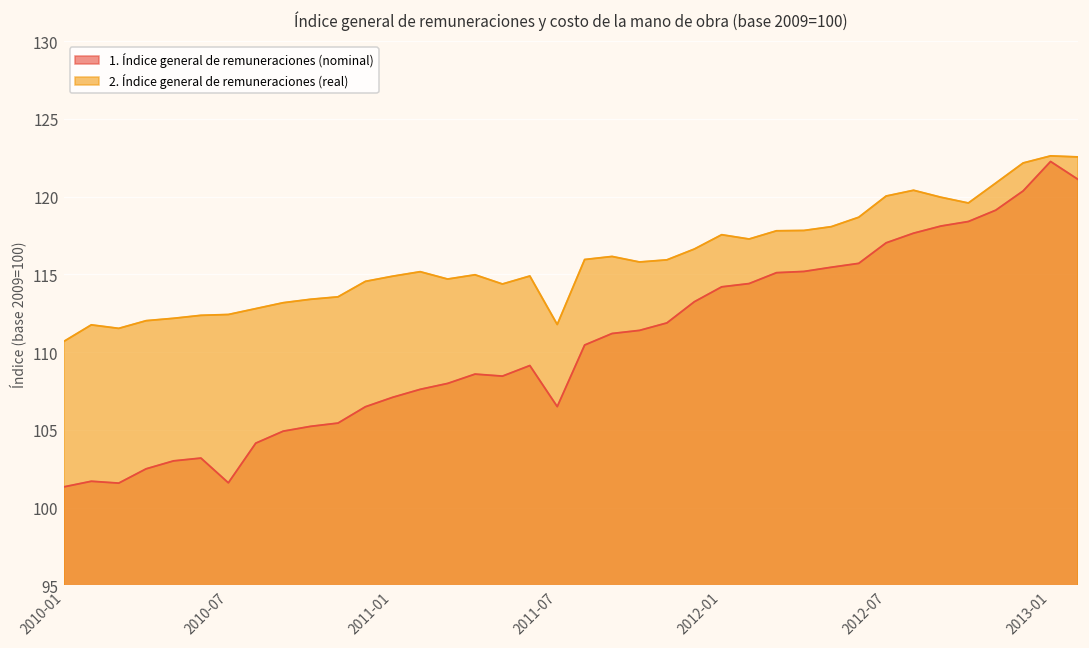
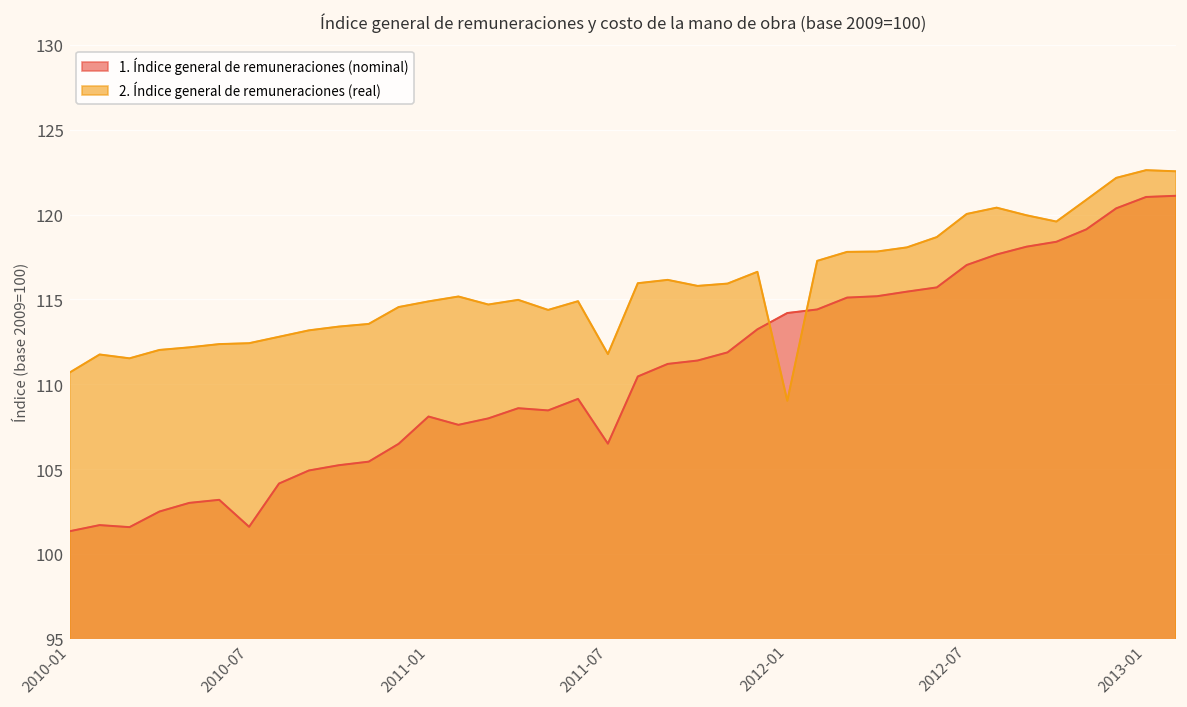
1. Índice general de remuneraciones (nominal), 2011-01: 107.1 -> 108.1
2. Índice general de remuneraciones (real), 2012-01: 117.6 -> 109.0
1. Índice general de remuneraciones (nominal), 2013-01: 122.3 -> 121.0
